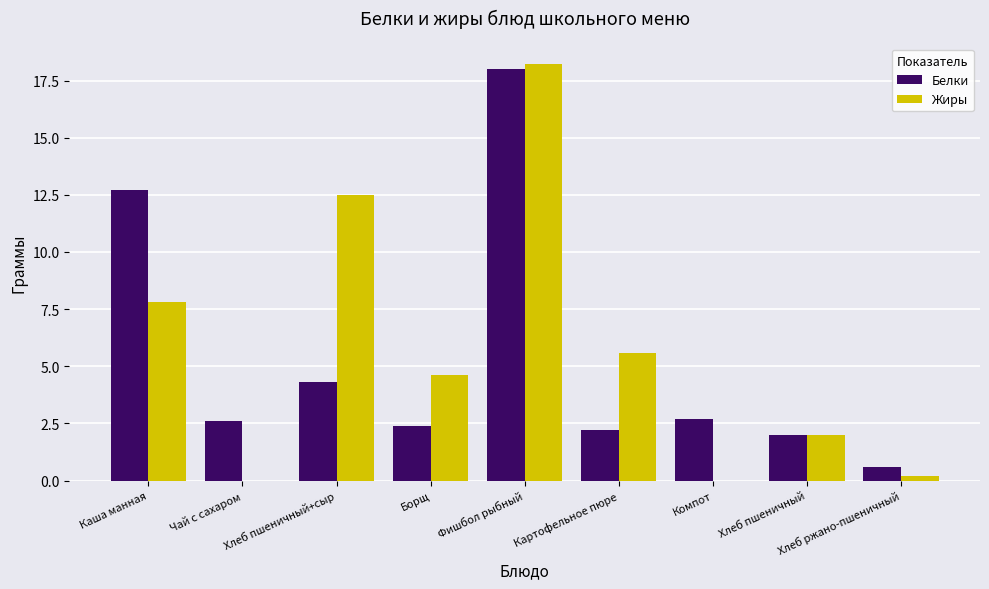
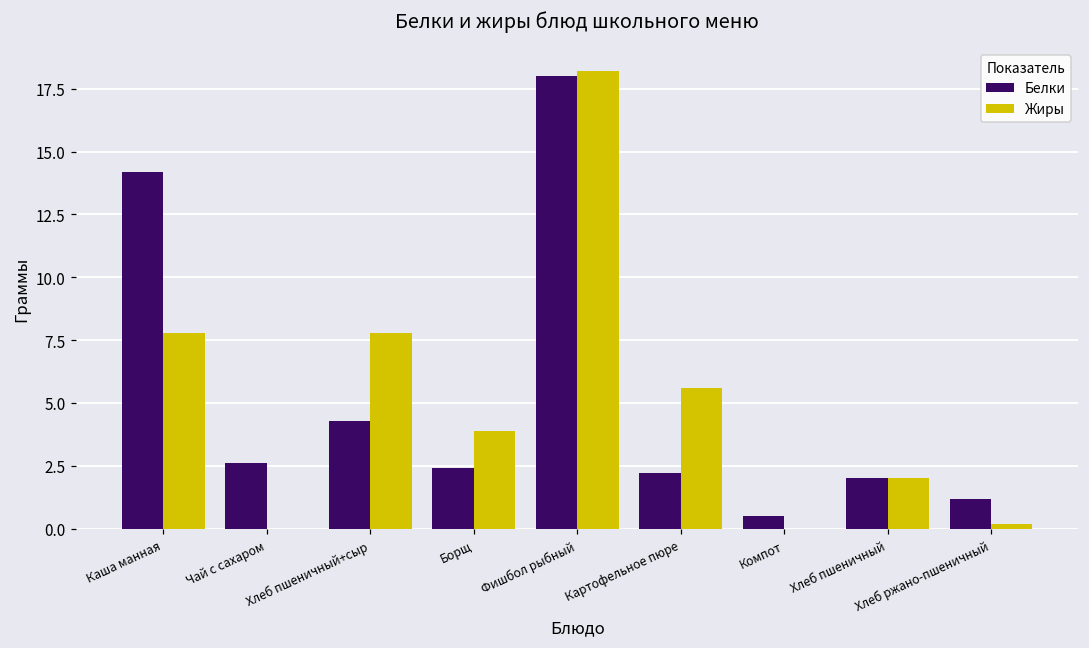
Белки, Каша манная: 12.7 -> 14.2
Жиры, Хлеб пшеничный+сыр: 12.5 -> 7.8
Жиры, Борщ: 4.6 -> 3.9
Белки, Компот: 2.7 -> 0.5
Белки, Хлеб ржано-пшеничный: 0.6 -> 1.2
